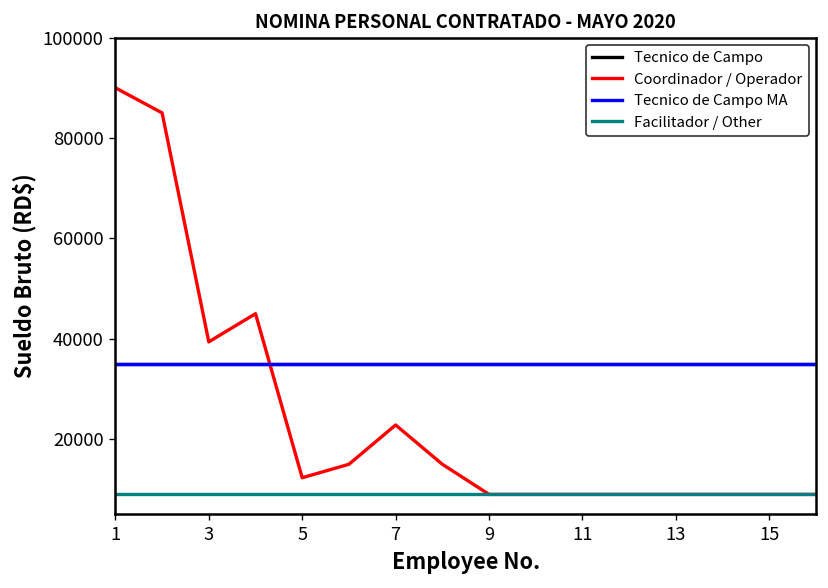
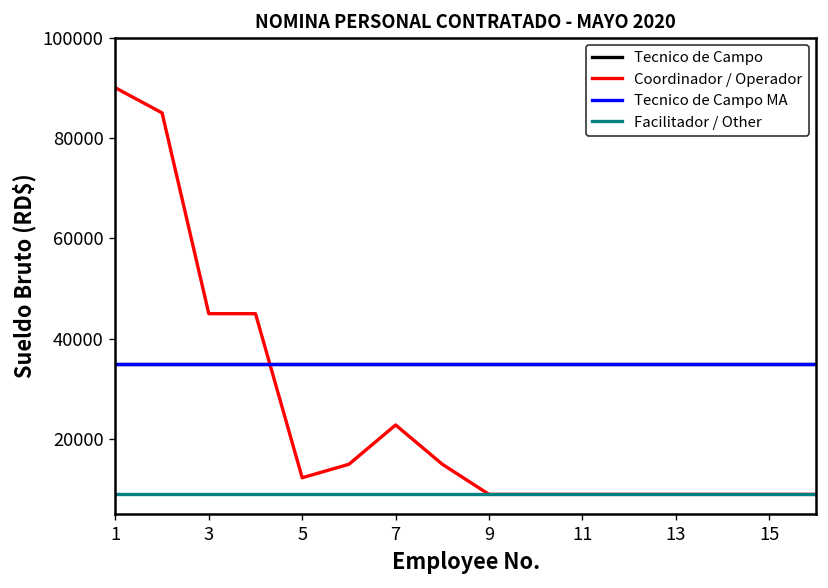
Coordinador / Operador, 3: 39000 -> 45000
